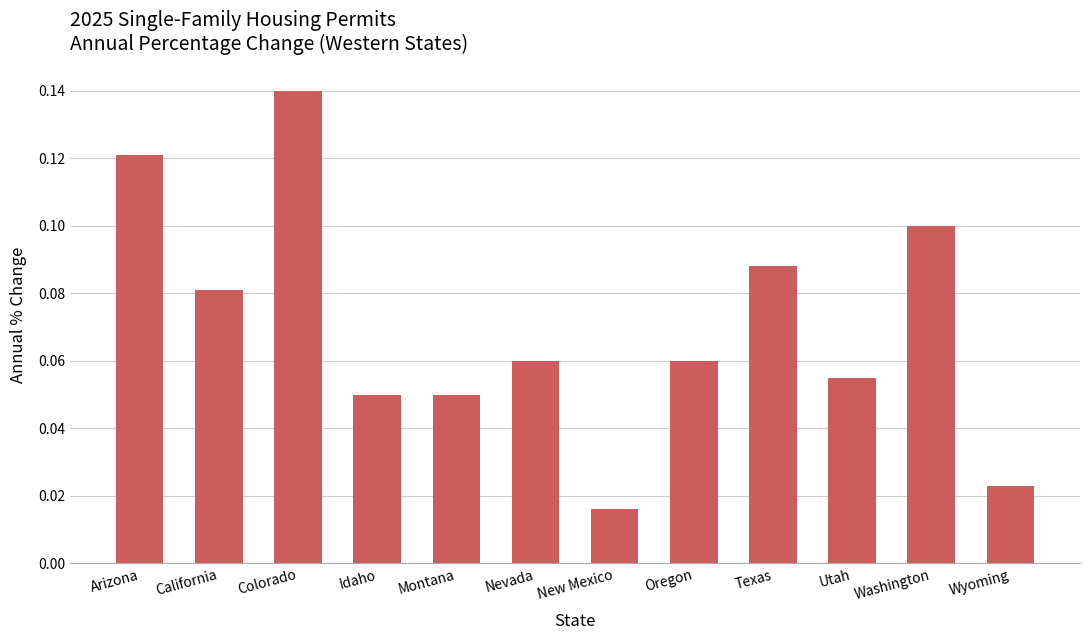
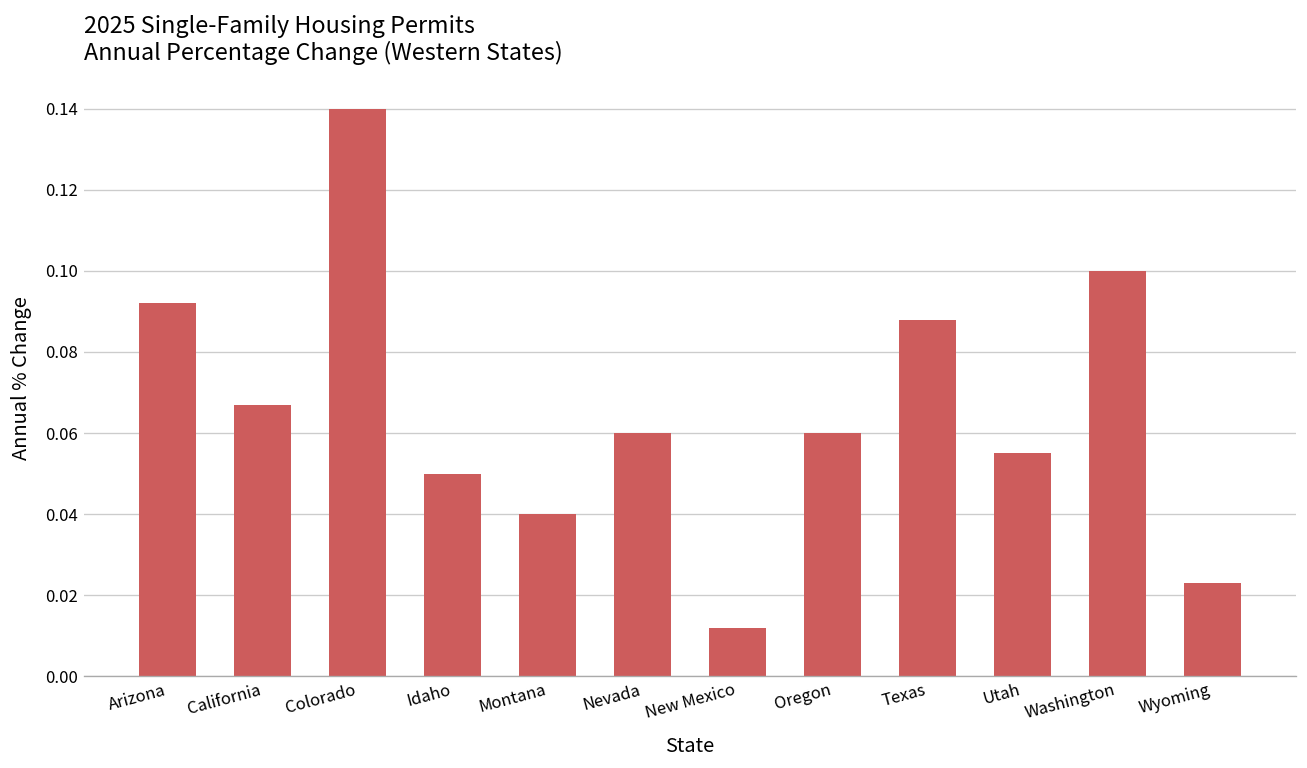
Arizona: 0.121 -> 0.092
California: 0.081 -> 0.067
Montana: 0.05 -> 0.04
New Mexico: 0.016 -> 0.012
